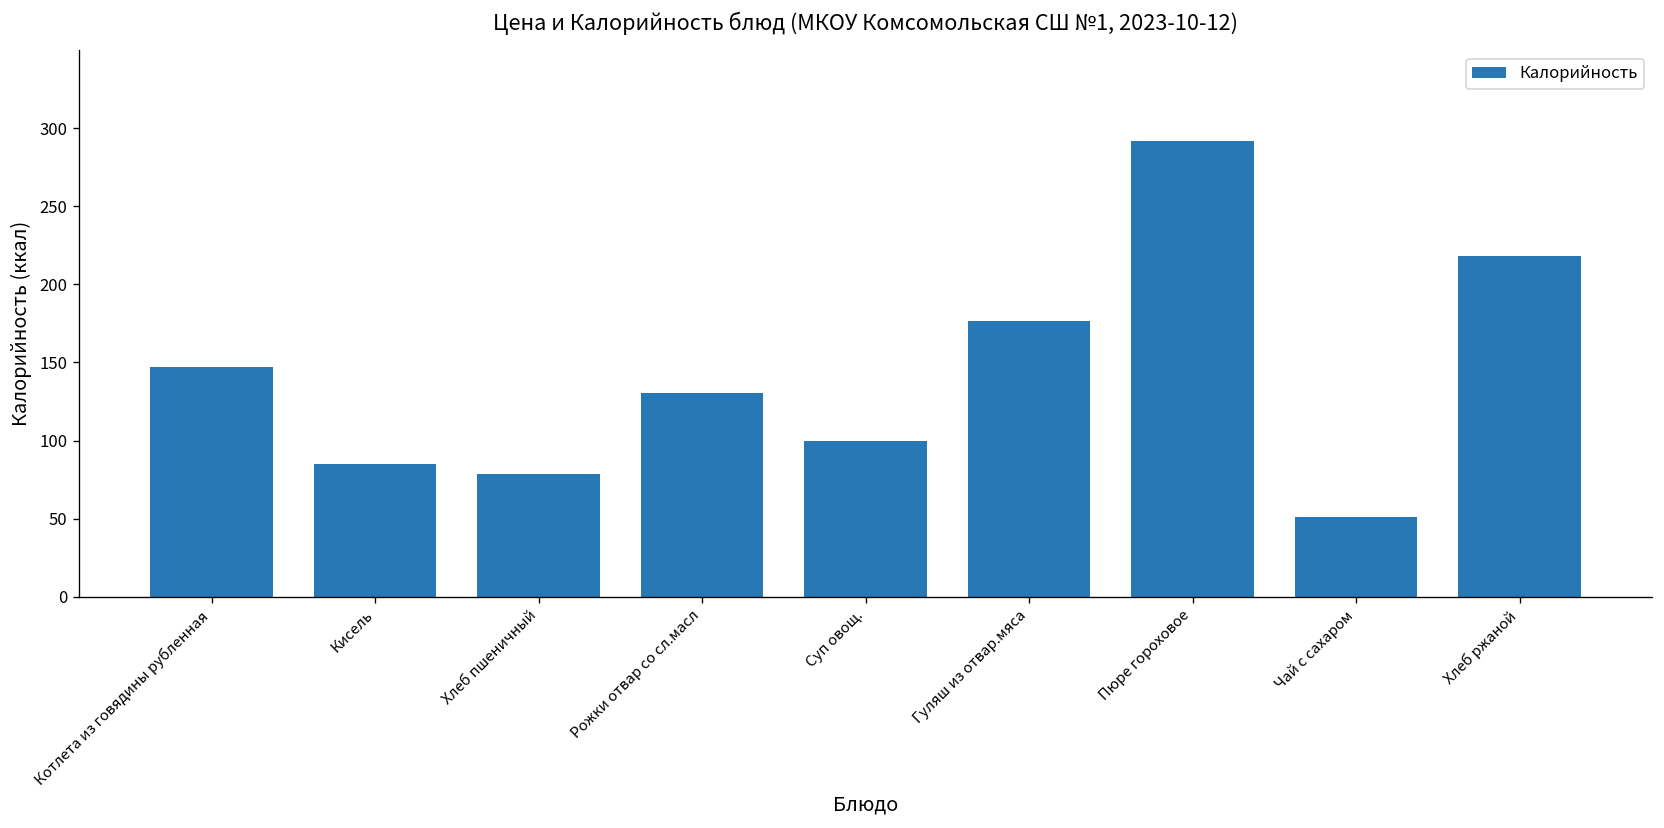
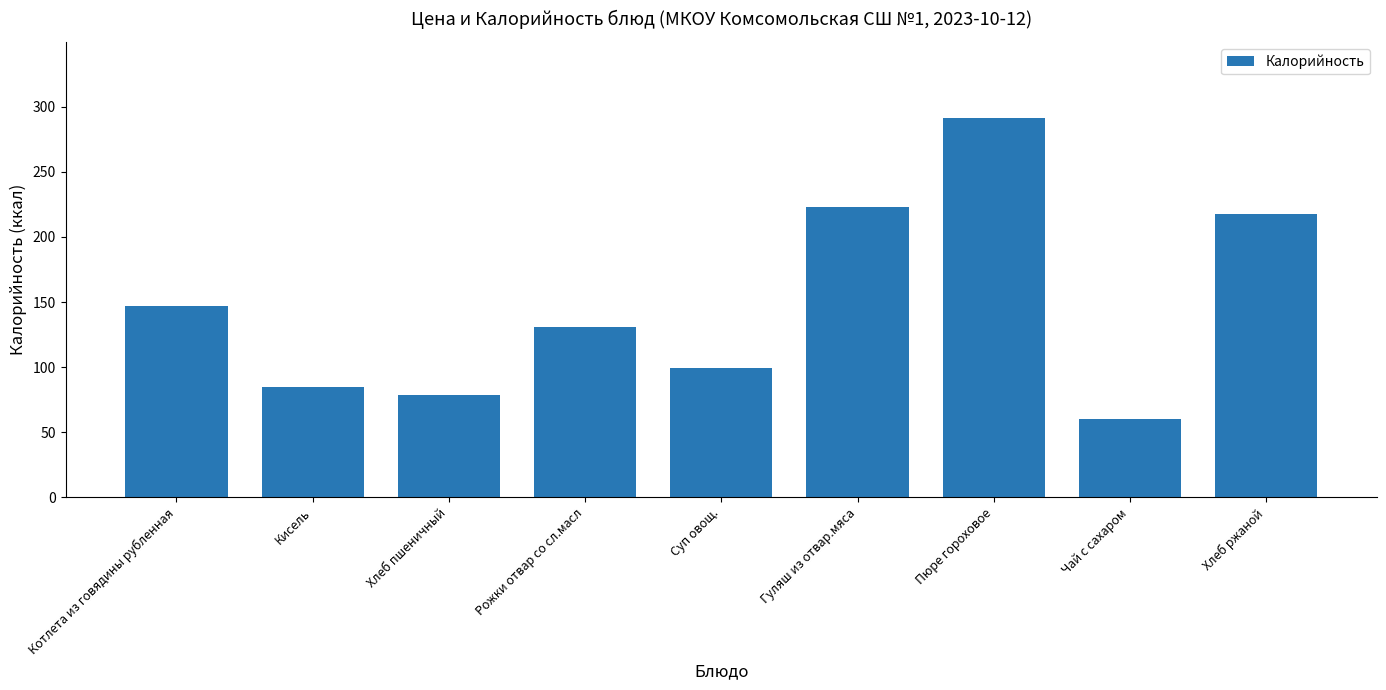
Гуляш из отвар.мяса: 177 -> 223
Чай с сахаром: 51 -> 60
